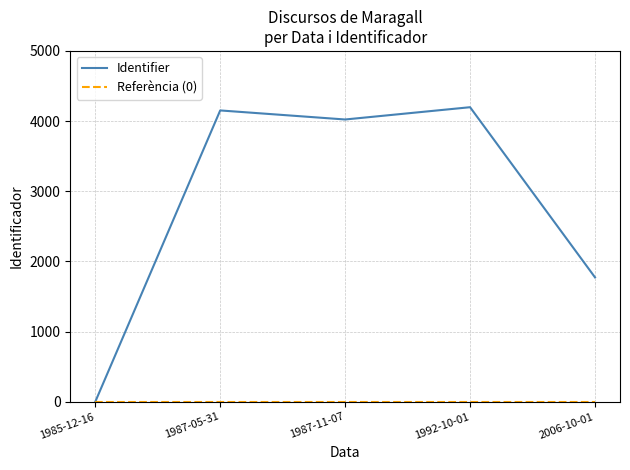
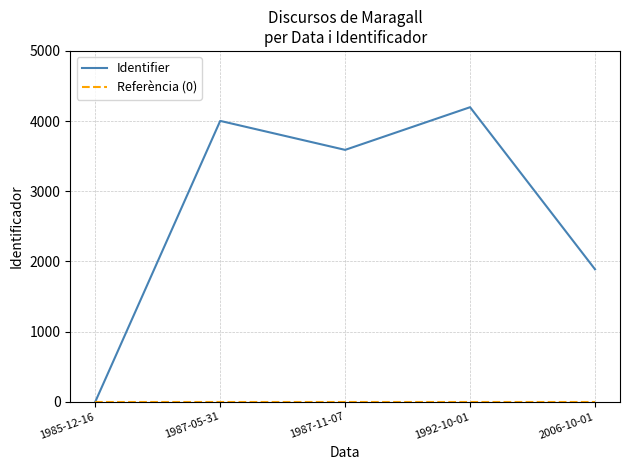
Identifier, 1987-05-31: 4200 -> 4000
Identifier, 1987-11-07: 4000 -> 3600
Identifier, 2006-10-01: 1800 -> 1900
